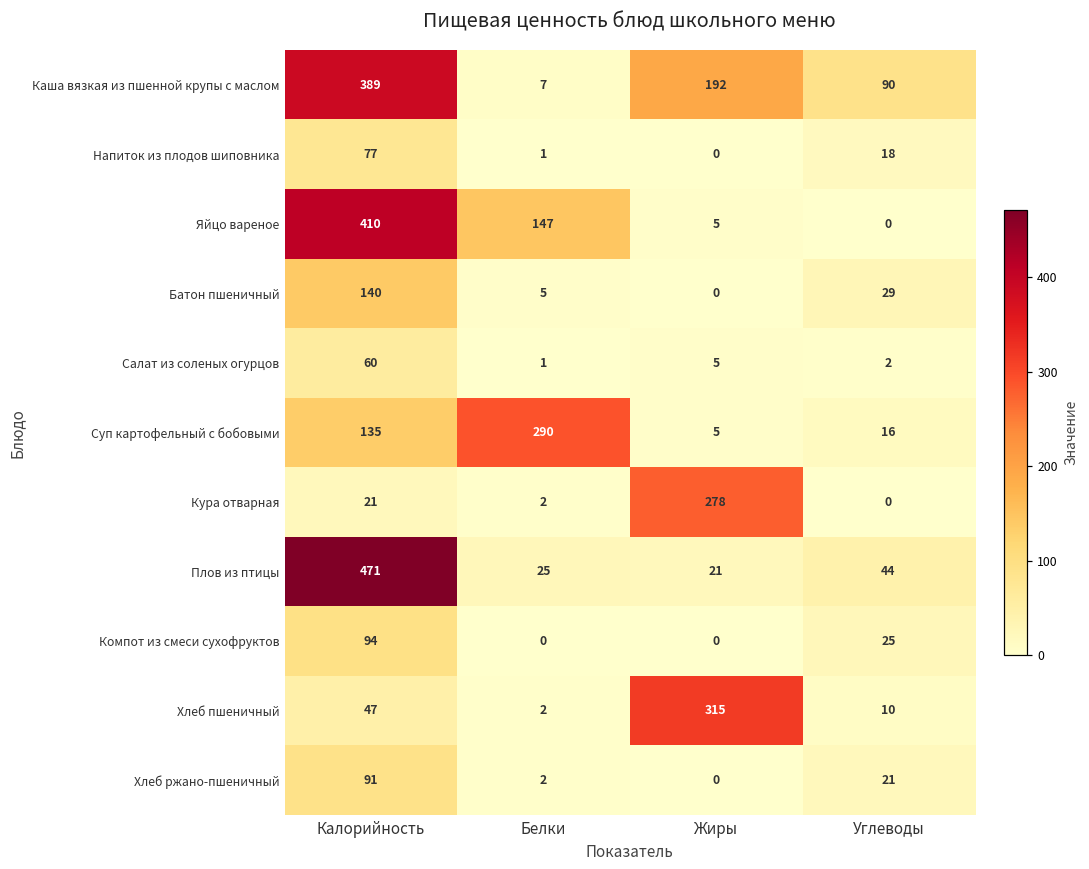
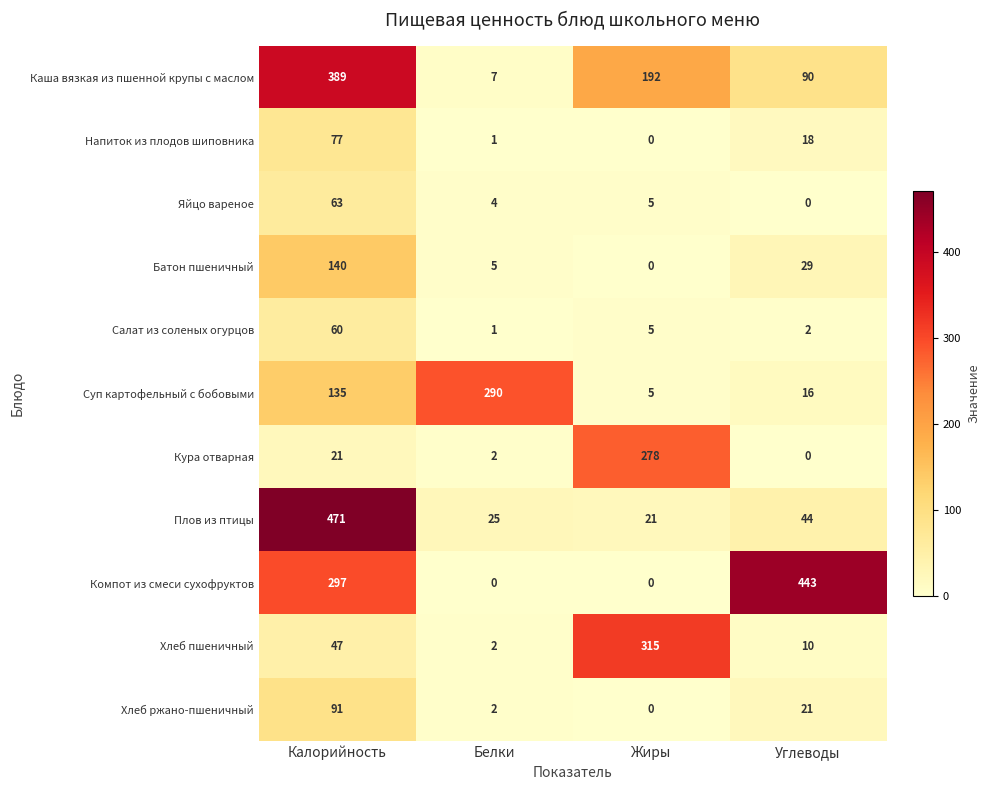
Яйцо вареное, Калорийность: 410 -> 63
Яйцо вареное, Белки: 147 -> 4
Компот из смеси сухофруктов, Калорийность: 94 -> 297
Компот из смеси сухофруктов, Углеводы: 25 -> 443
